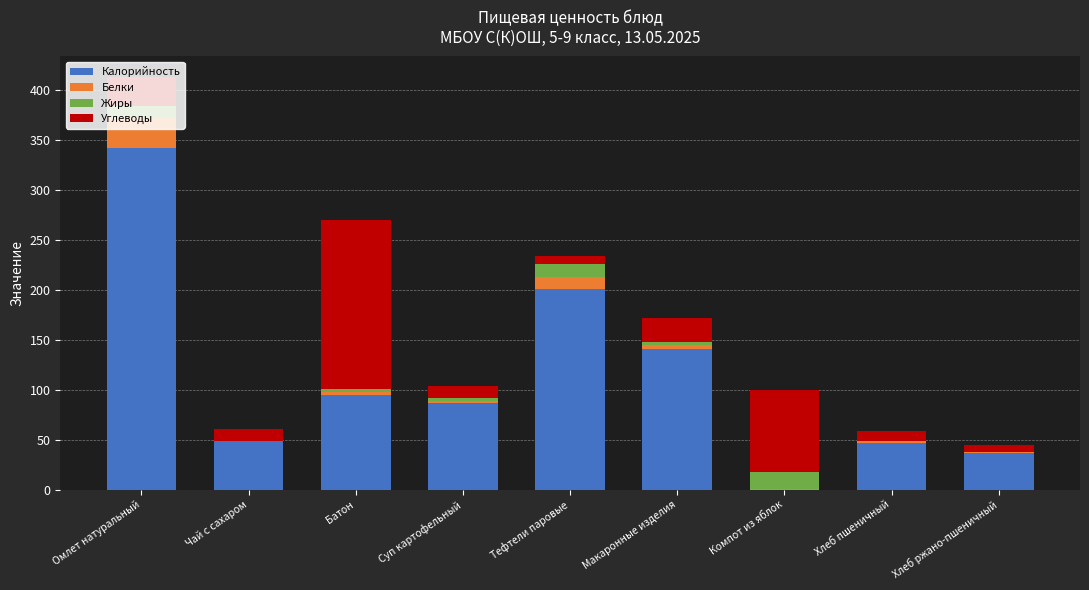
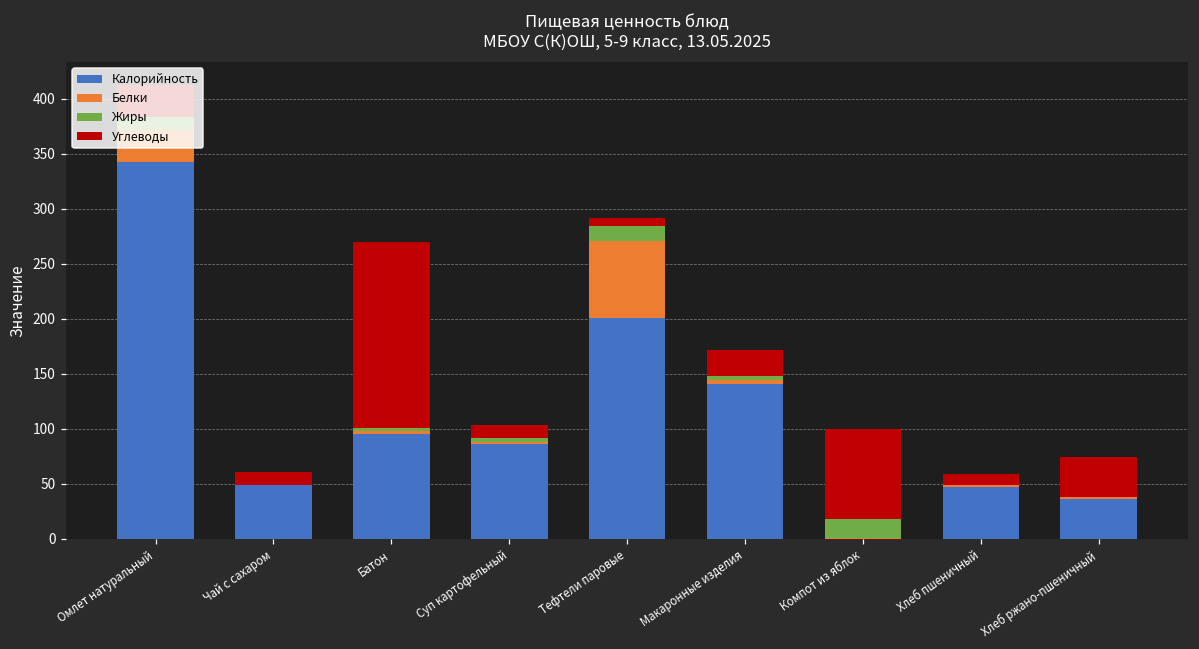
Белки, Тефтели паровые: 10 -> 70
Углеводы, Хлеб ржано-пшеничный: 10 -> 40
